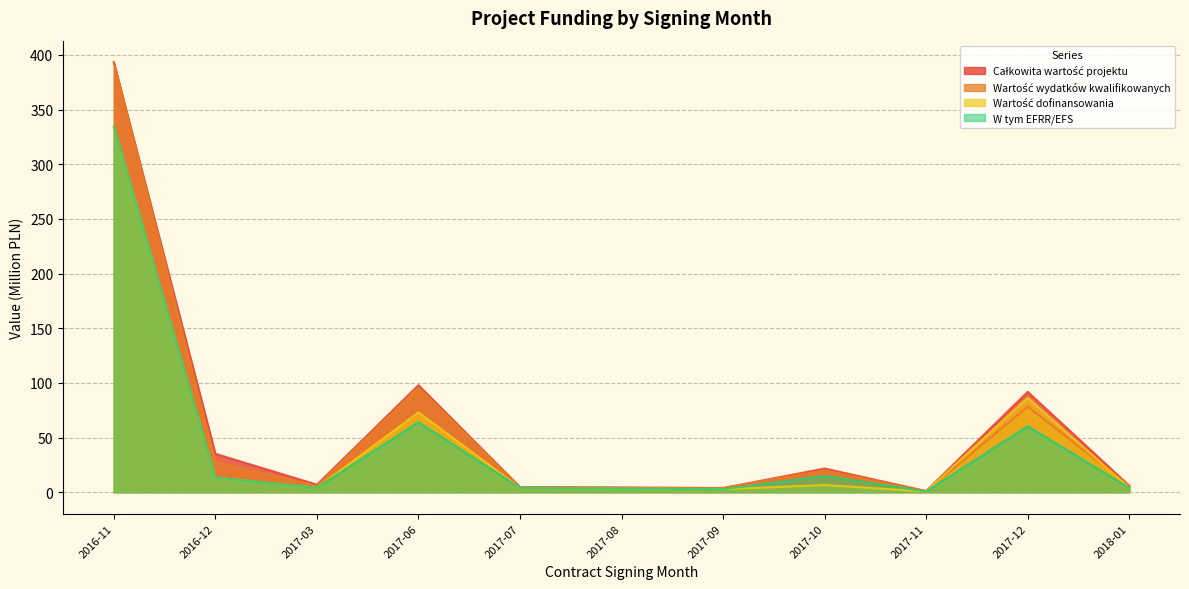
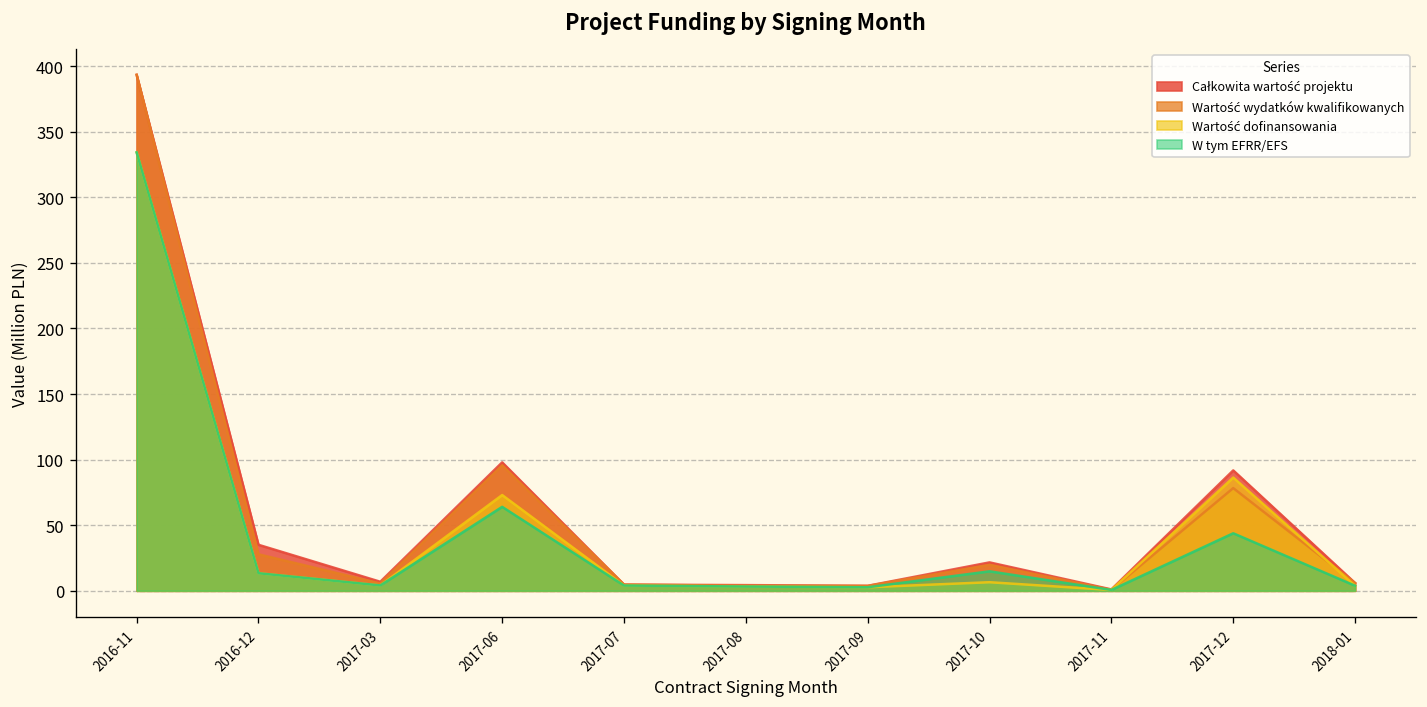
W tym EFRR/EFS, 2017-12: 60 -> 44
